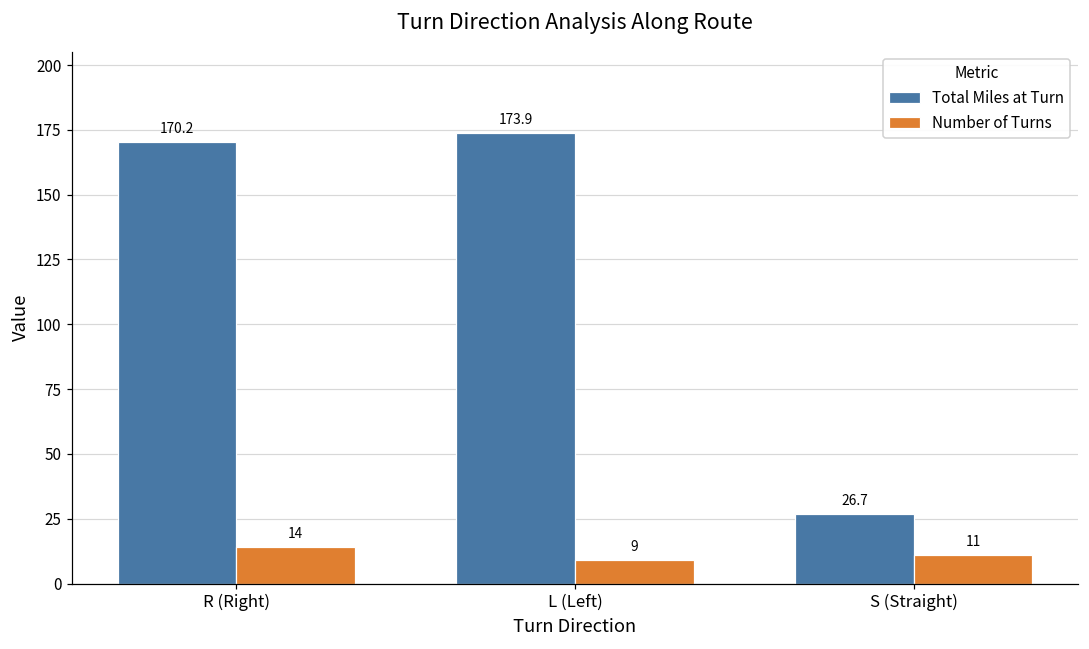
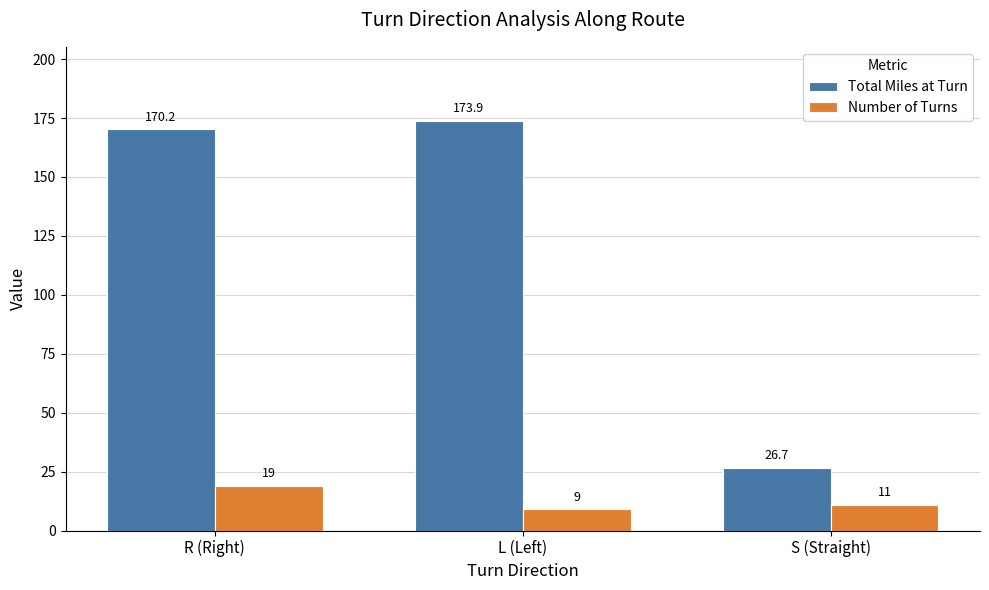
Number of Turns, R (Right): 14 -> 19
